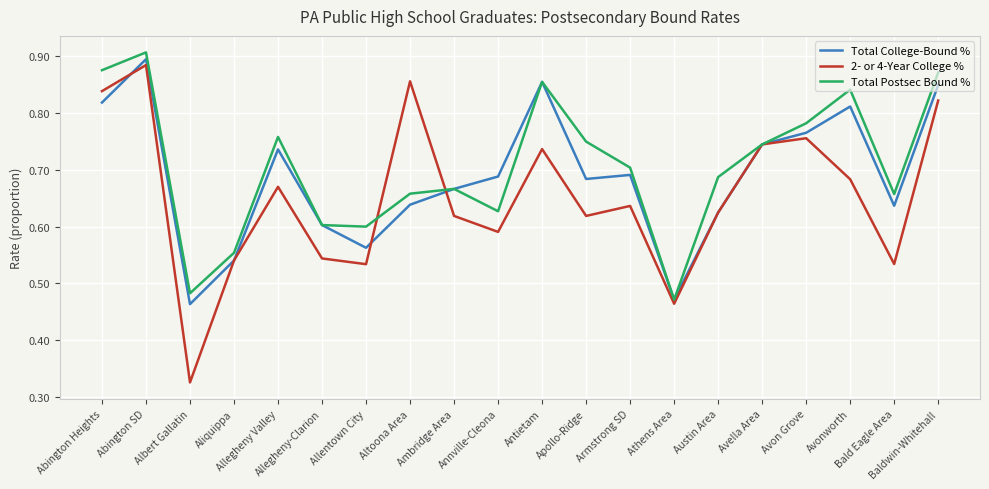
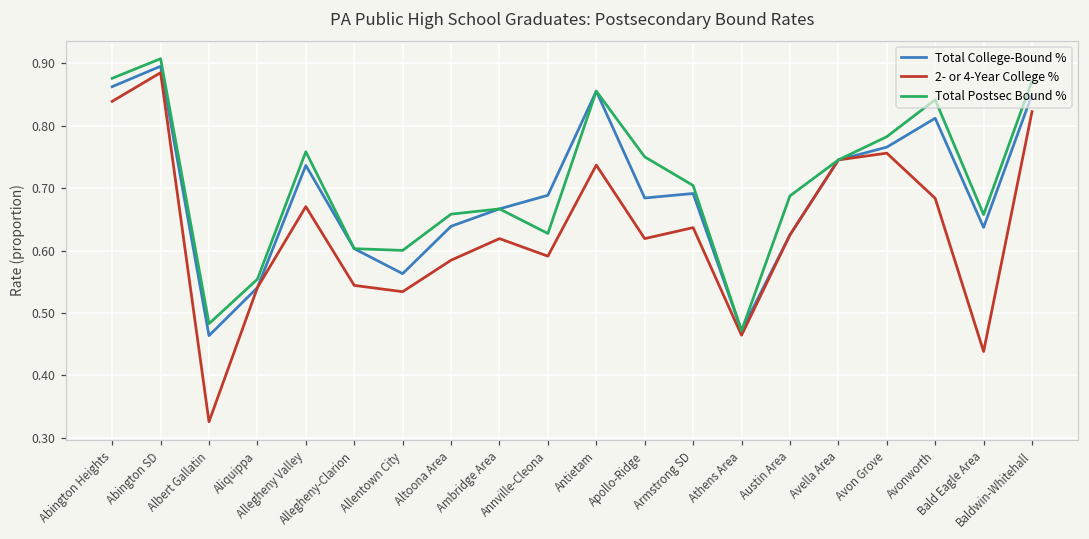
Total College-Bound %, Abington Heights: 0.82 -> 0.86
2- or 4-Year College %, Altoona Area: 0.86 -> 0.58
2- or 4-Year College %, Bald Eagle Area: 0.53 -> 0.44
